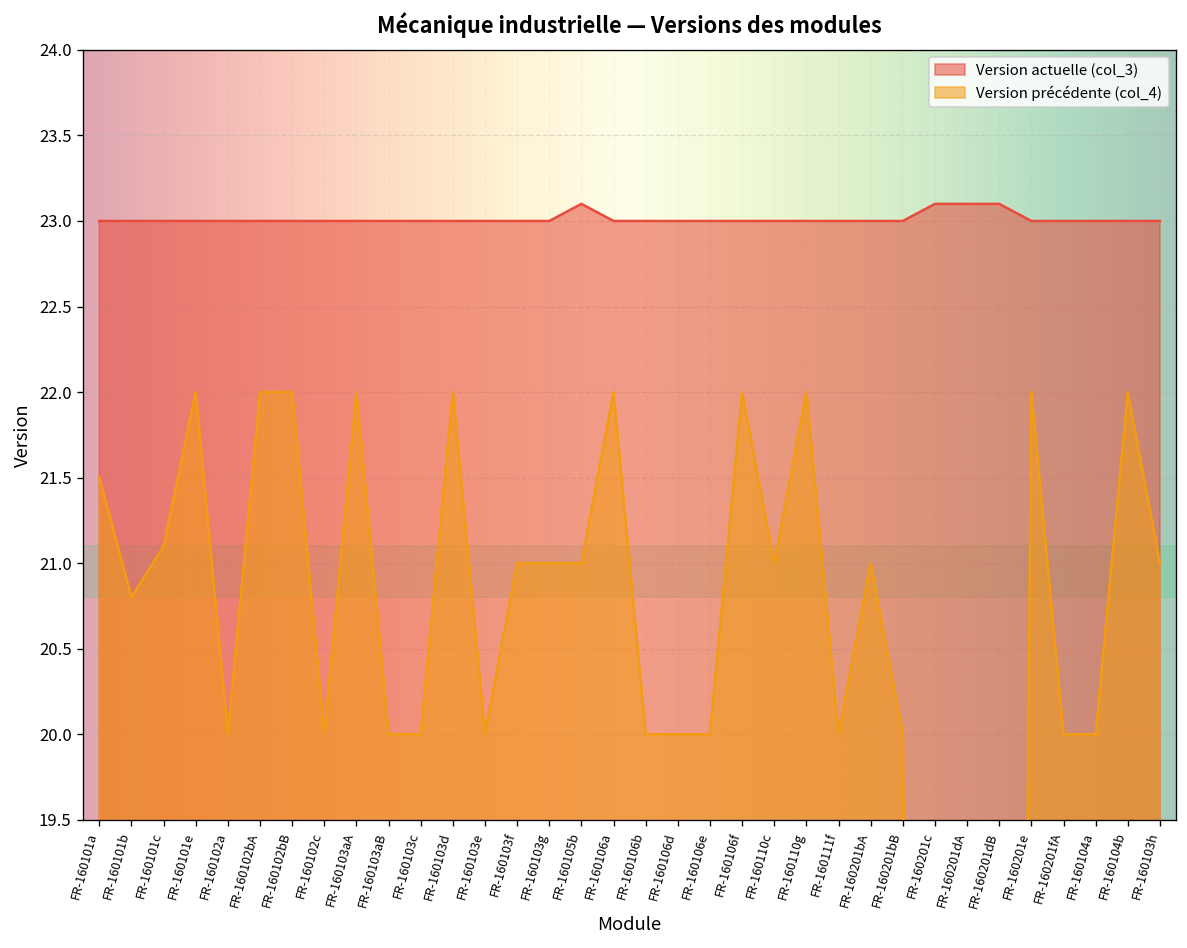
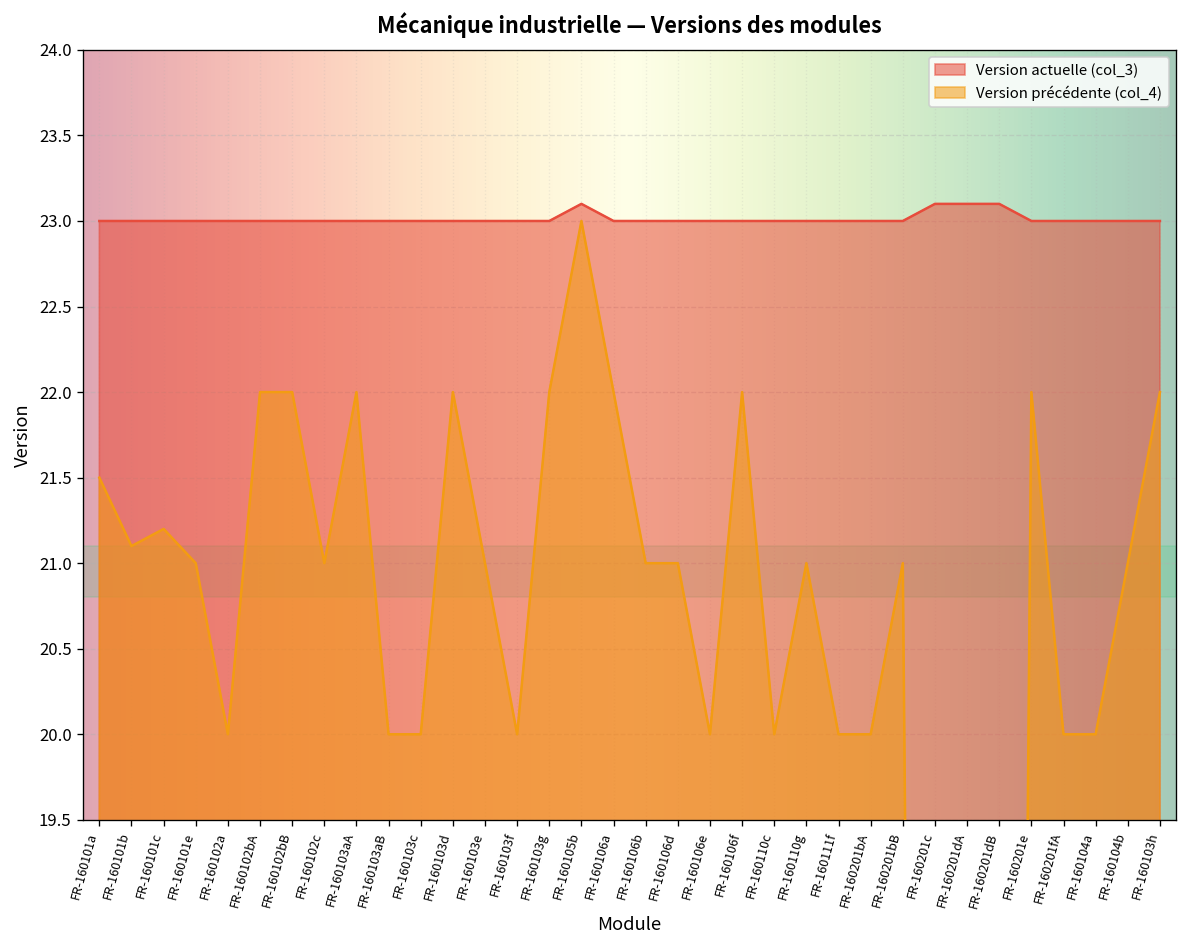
Version précédente (col_4), FR-160101b: 20.8 -> 21.1
Version précédente (col_4), FR-160101c: 21.1 -> 21.2
Version précédente (col_4), FR-160101e: 22 -> 21
Version précédente (col_4), FR-160102c: 20 -> 21
Version précédente (col_4), FR-160103e: 20 -> 21
Version précédente (col_4), FR-160103f: 21 -> 20
Version précédente (col_4), FR-160103g: 21 -> 22
Version précédente (col_4), FR-160105b: 21 -> 23
Version précédente (col_4), FR-160106b: 20 -> 21
Version précédente (col_4), FR-160106d: 20 -> 21
Version précédente (col_4), FR-160110c: 21 -> 20
Version précédente (col_4), FR-160110g: 22 -> 21
Version précédente (col_4), FR-160201bA: 21 -> 20
Version précédente (col_4), FR-160201bB: 20 -> 21
Version précédente (col_4), FR-160104b: 22 -> 21
Version précédente (col_4), FR-160103h: 21 -> 22
